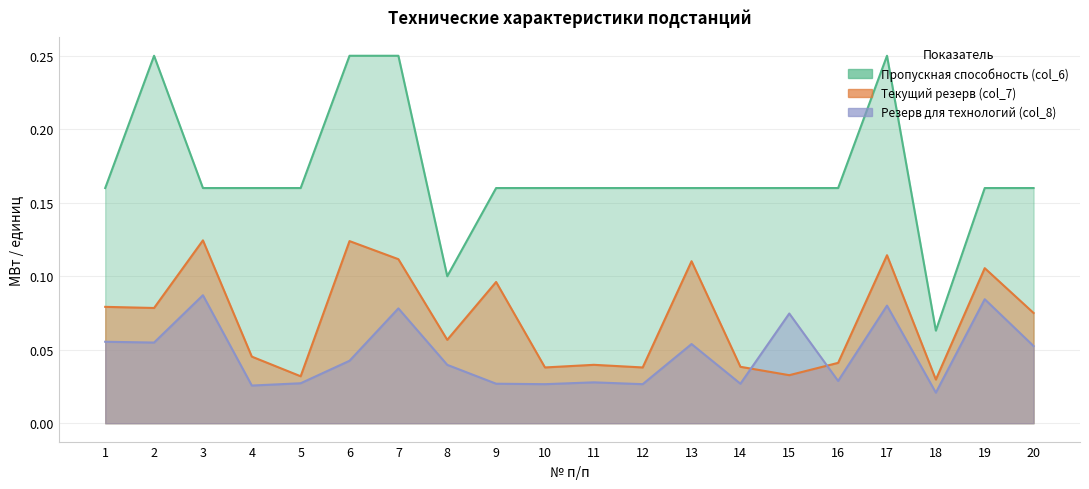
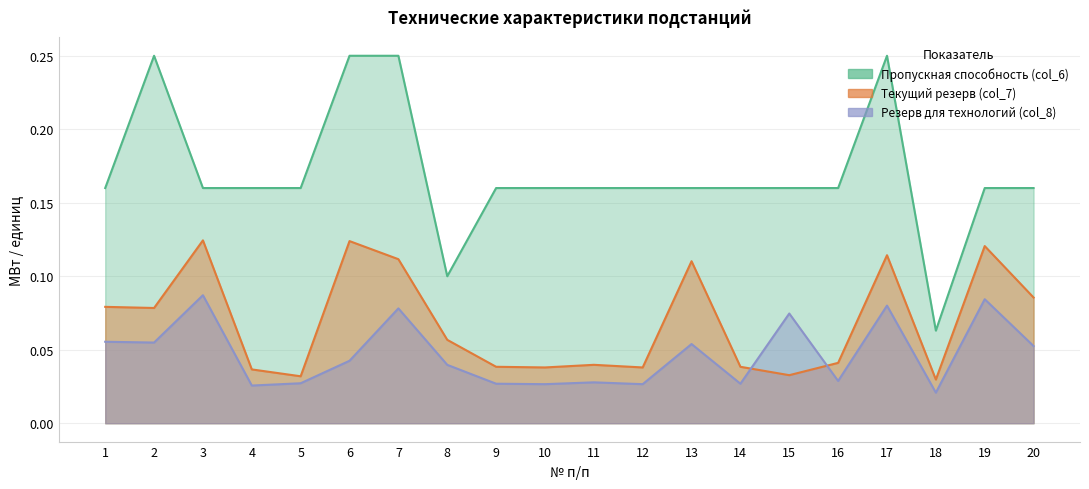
Текущий резерв (col_7), 4: 0.045 -> 0.037
Текущий резерв (col_7), 9: 0.096 -> 0.038
Текущий резерв (col_7), 19: 0.105 -> 0.121
Текущий резерв (col_7), 20: 0.075 -> 0.086
